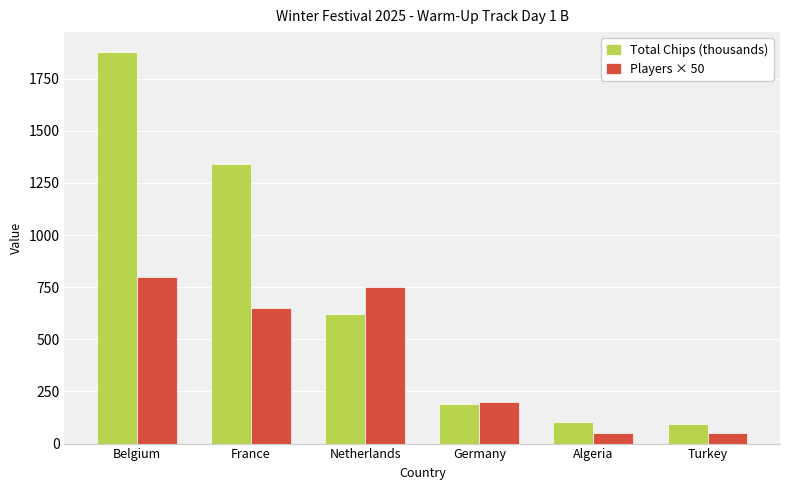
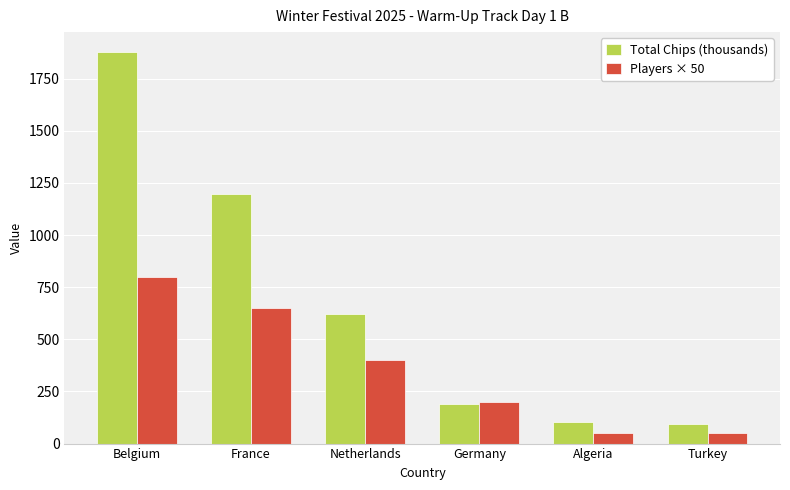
Total Chips (thousands), France: 1340 -> 1200
Players × 50, Netherlands: 750 -> 400
